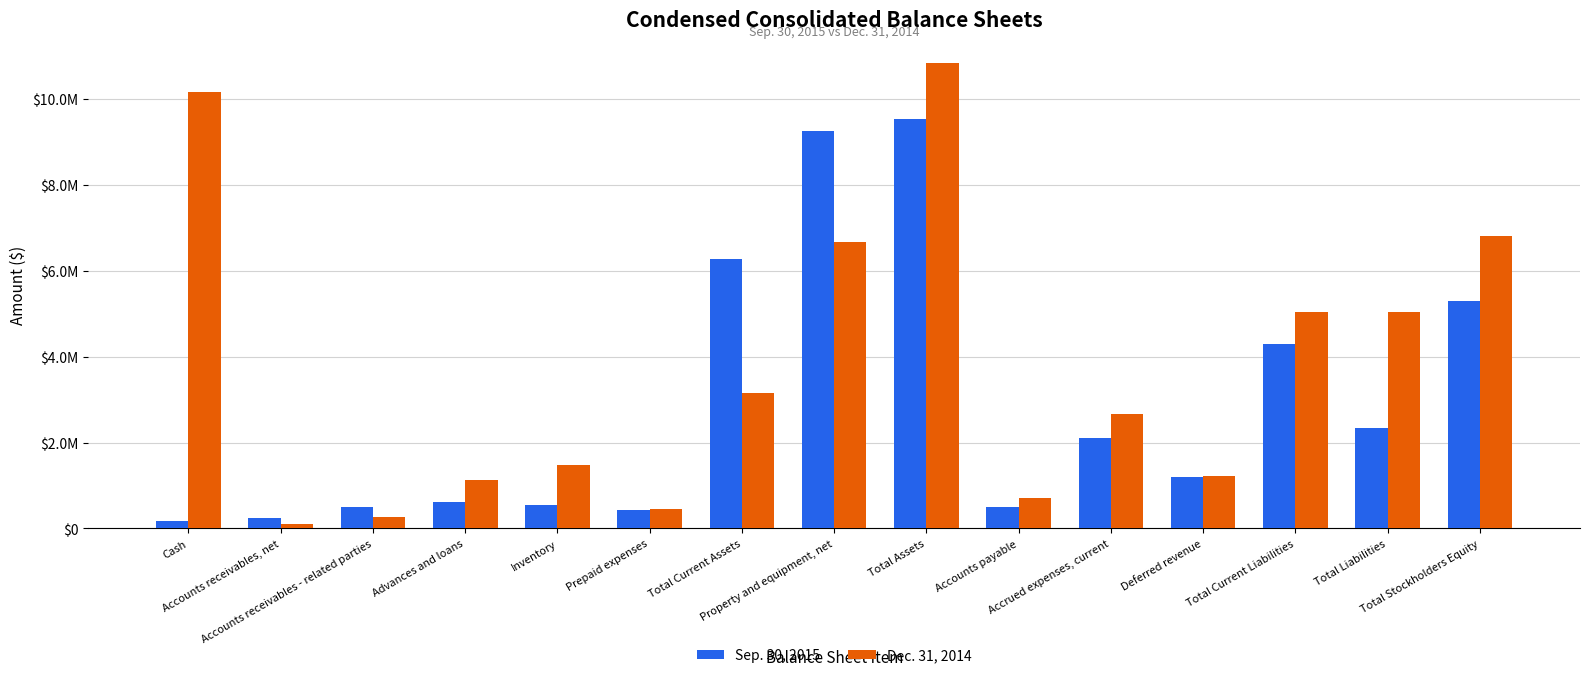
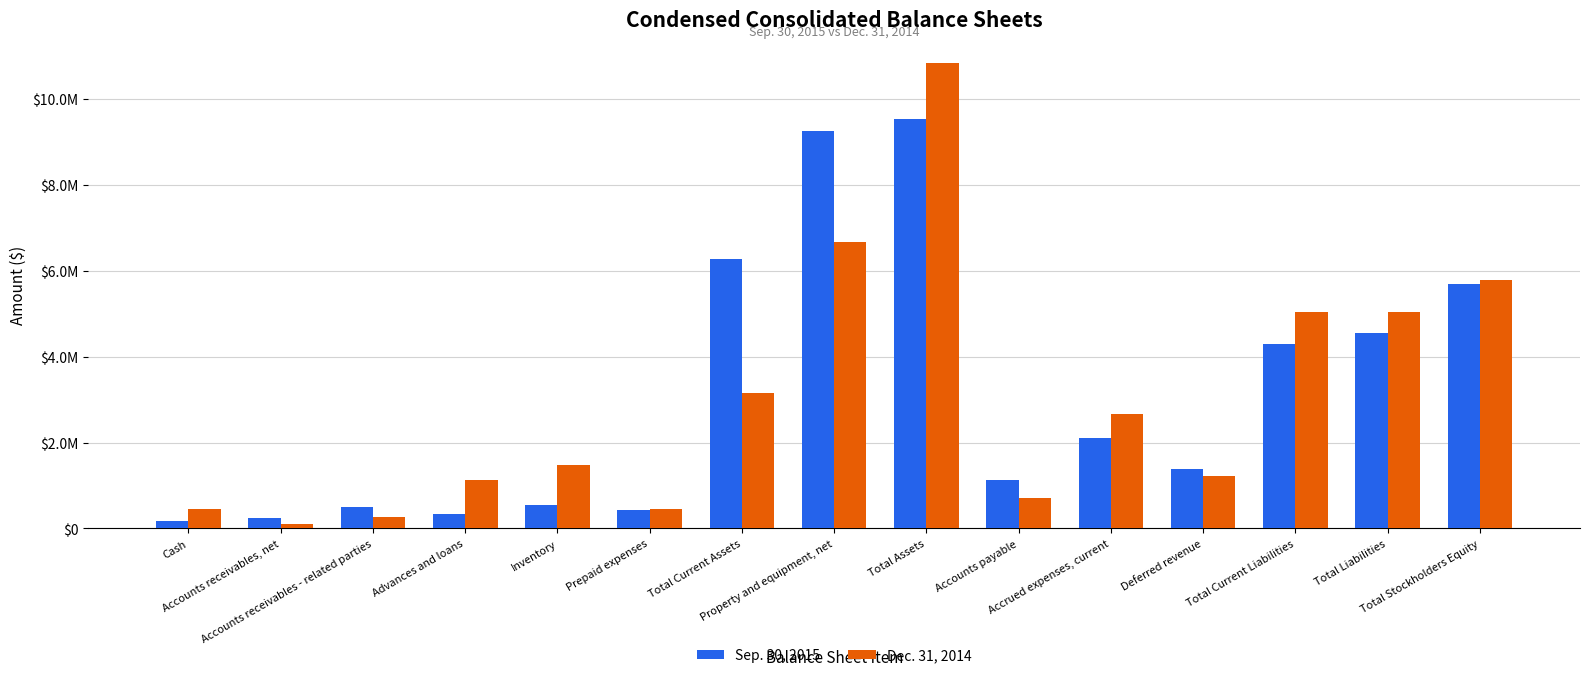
Dec. 31, 2014, Cash: $10200000 -> $400000
Sep. 30, 2015, Advances and loans: $600000 -> $300000
Sep. 30, 2015, Accounts payable: $500000 -> $1100000
Sep. 30, 2015, Deferred revenue: $1200000 -> $1400000
Sep. 30, 2015, Total Liabilities: $2300000 -> $4500000
Sep. 30, 2015, Total Stockholders Equity: $5300000 -> $5700000
Dec. 31, 2014, Total Stockholders Equity: $6800000 -> $5800000
